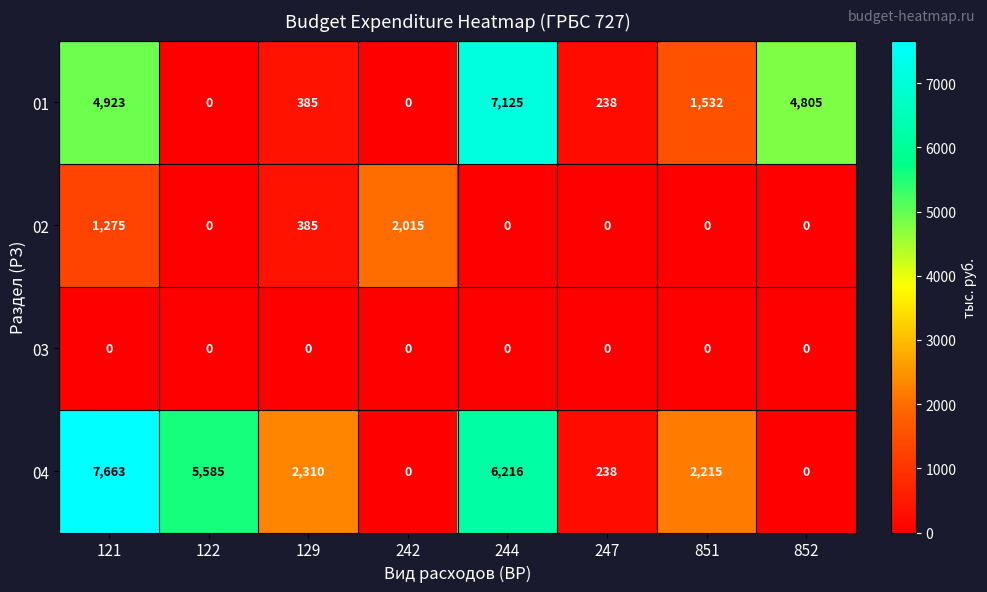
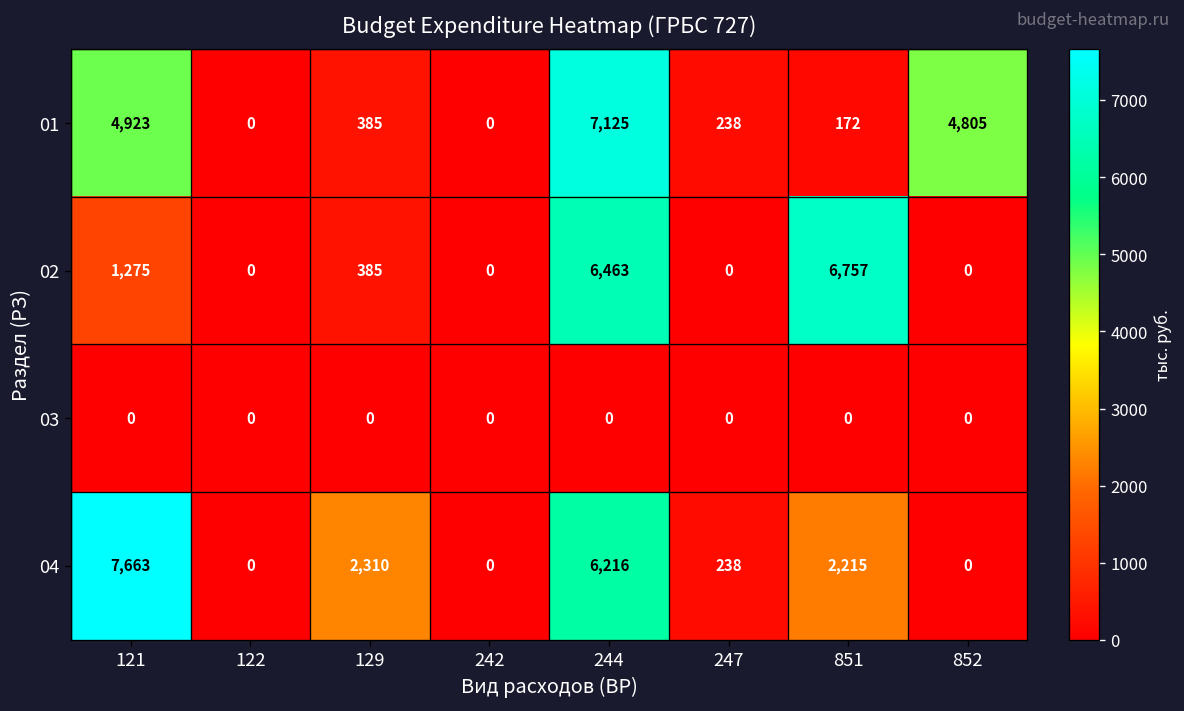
01, 851: 1,532 -> 172
02, 242: 2,015 -> 0
02, 244: 0 -> 6,463
02, 851: 0 -> 6,757
04, 122: 5,585 -> 0
